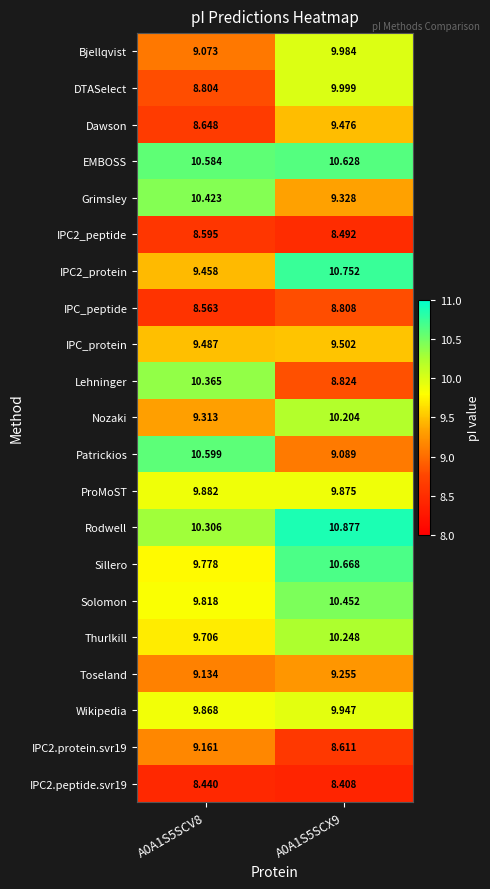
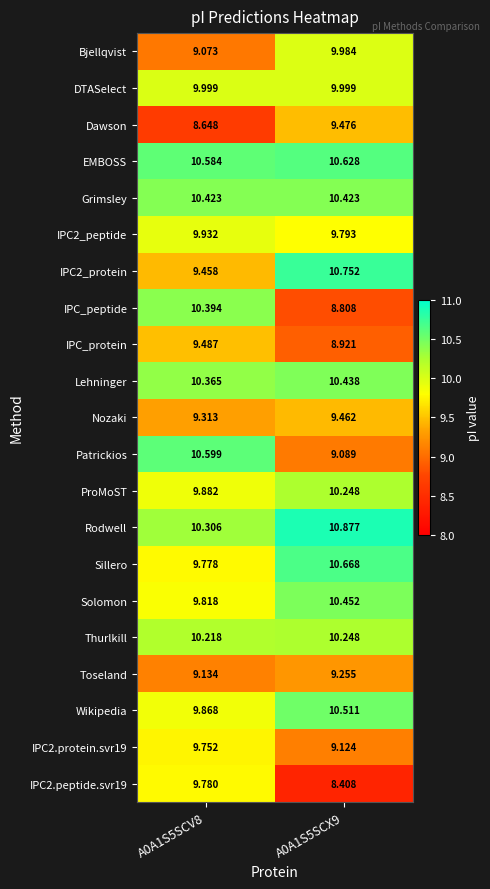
DTASelect, A0A1S5SCV8: 8.804 -> 9.999
Grimsley, A0A1S5SCX9: 9.328 -> 10.423
IPC2_peptide, A0A1S5SCV8: 8.595 -> 9.932
IPC2_peptide, A0A1S5SCX9: 8.492 -> 9.793
IPC_peptide, A0A1S5SCV8: 8.563 -> 10.394
IPC_protein, A0A1S5SCX9: 9.502 -> 8.921
Lehninger, A0A1S5SCX9: 8.824 -> 10.438
Nozaki, A0A1S5SCX9: 10.204 -> 9.462
ProMoST, A0A1S5SCX9: 9.875 -> 10.248
Thurlkill, A0A1S5SCV8: 9.706 -> 10.218
Wikipedia, A0A1S5SCX9: 9.947 -> 10.511
IPC2.protein.svr19, A0A1S5SCV8: 9.161 -> 9.752
IPC2.protein.svr19, A0A1S5SCX9: 8.611 -> 9.124
IPC2.peptide.svr19, A0A1S5SCV8: 8.440 -> 9.780
